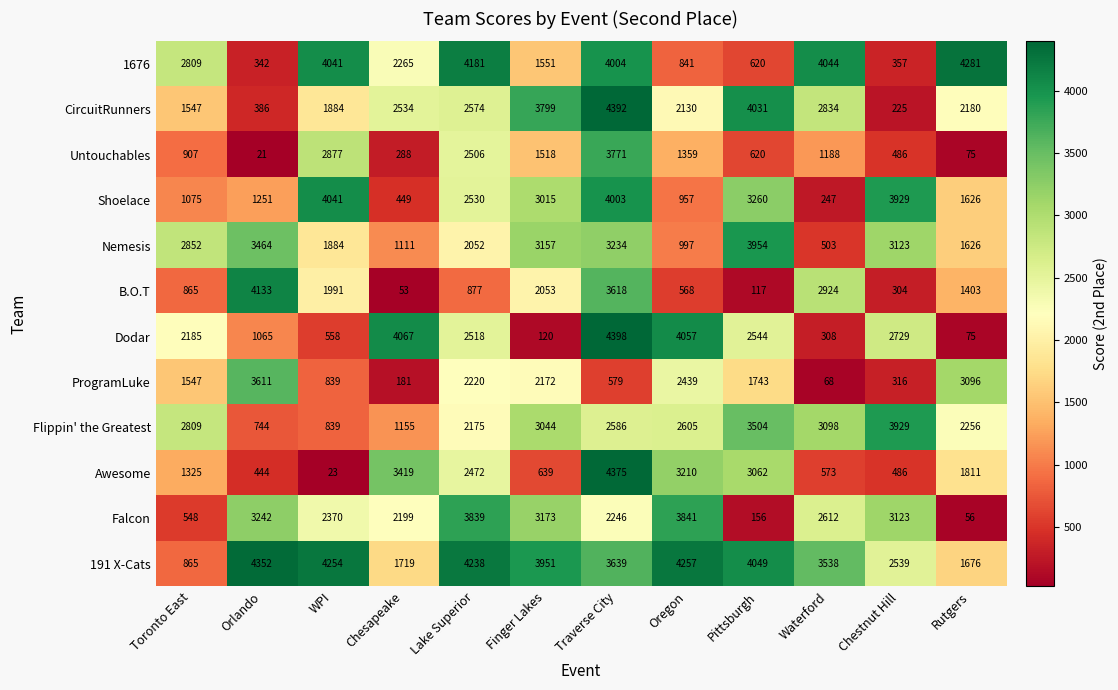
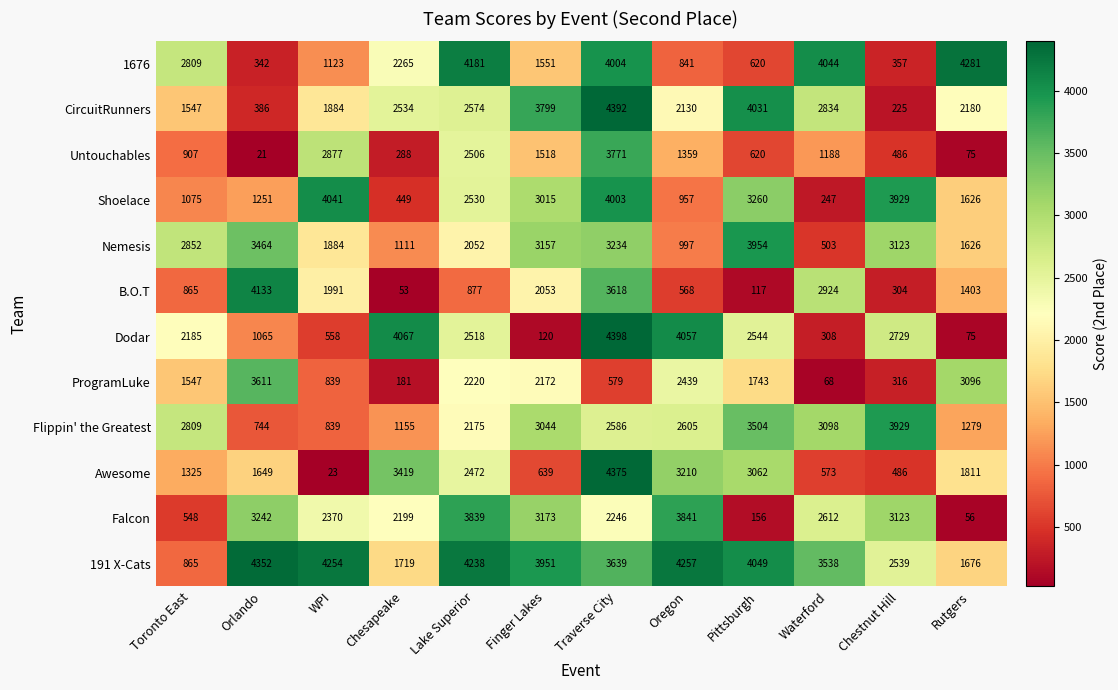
1676, WPI: 4041 -> 1123
Flippin' the Greatest, Rutgers: 2256 -> 1279
Awesome, Orlando: 444 -> 1649
